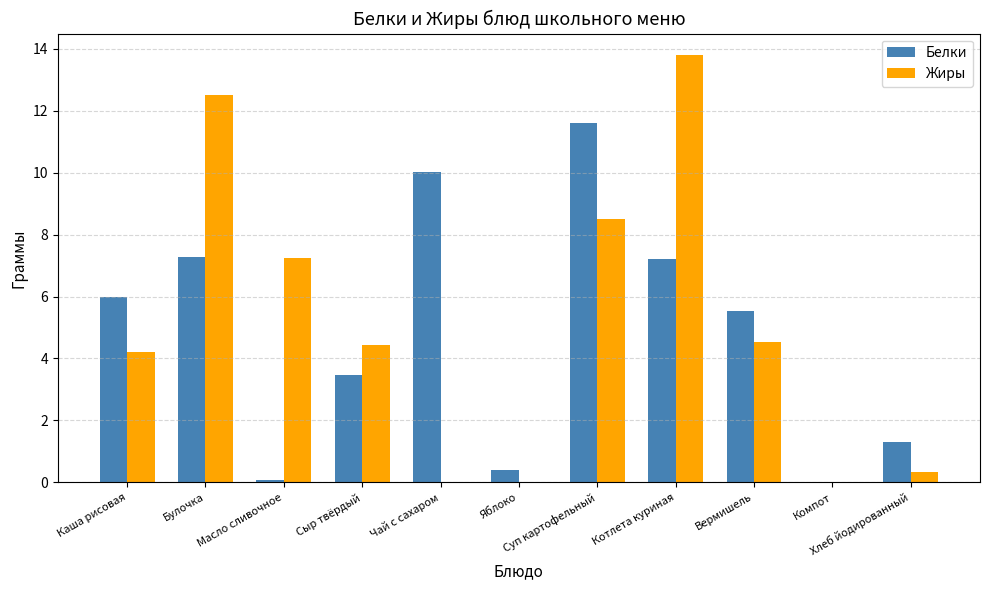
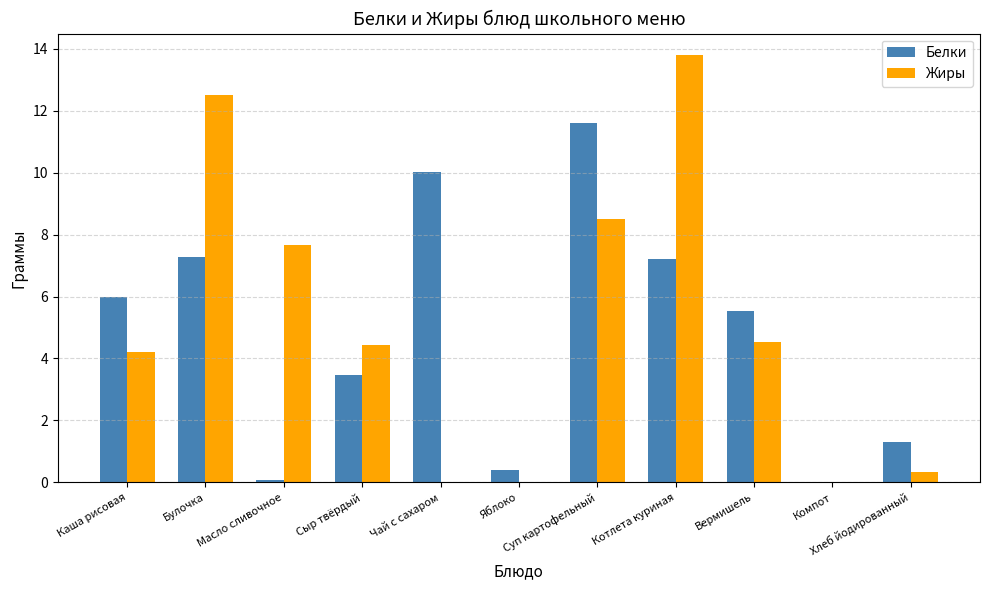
Жиры, Масло сливочное: 7.3 -> 7.7
